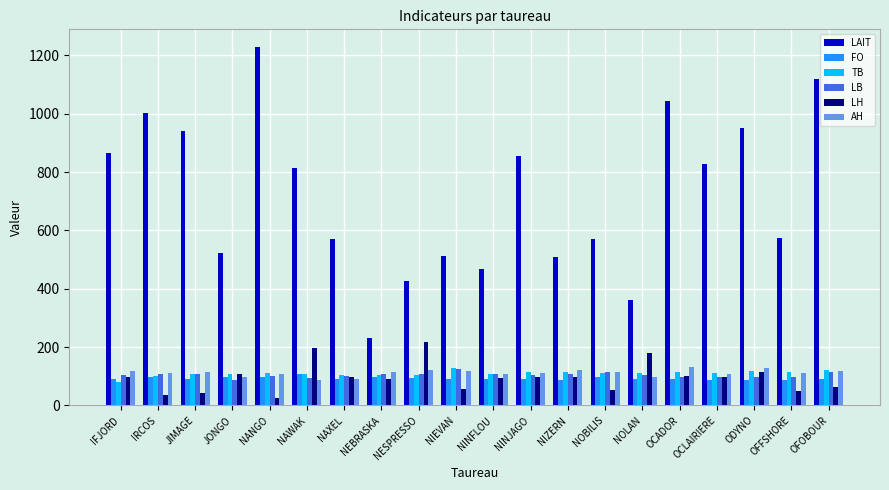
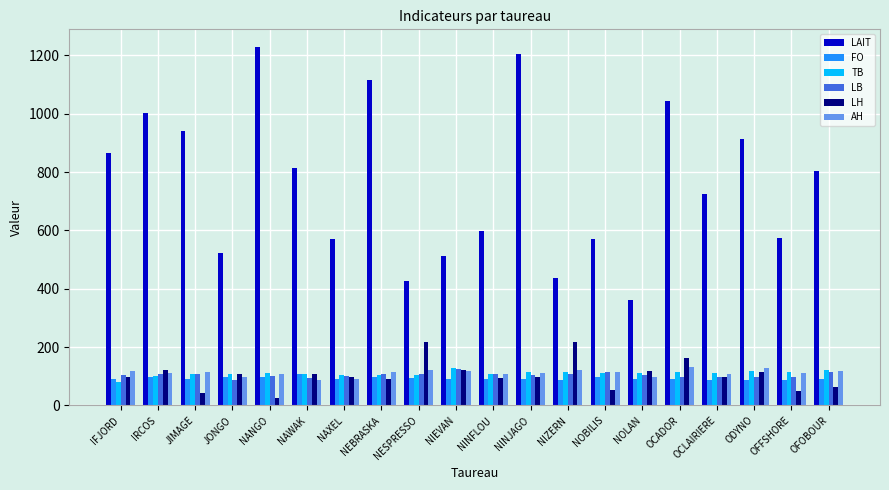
LH, IRCOS: 40 -> 120
LH, NAWAK: 200 -> 110
LAIT, NEBRASKA: 230 -> 1120
LH, NIEVAN: 60 -> 120
LAIT, NINFLOU: 470 -> 600
LAIT, NINJAGO: 860 -> 1200
LAIT, NIZERN: 510 -> 440
LH, NIZERN: 100 -> 220
LH, NOLAN: 180 -> 120
LH, OCADOR: 100 -> 160
LAIT, OCLAIRIERE: 830 -> 730
LAIT, ODYNO: 950 -> 910
LAIT, OFOBOUR: 1120 -> 800
